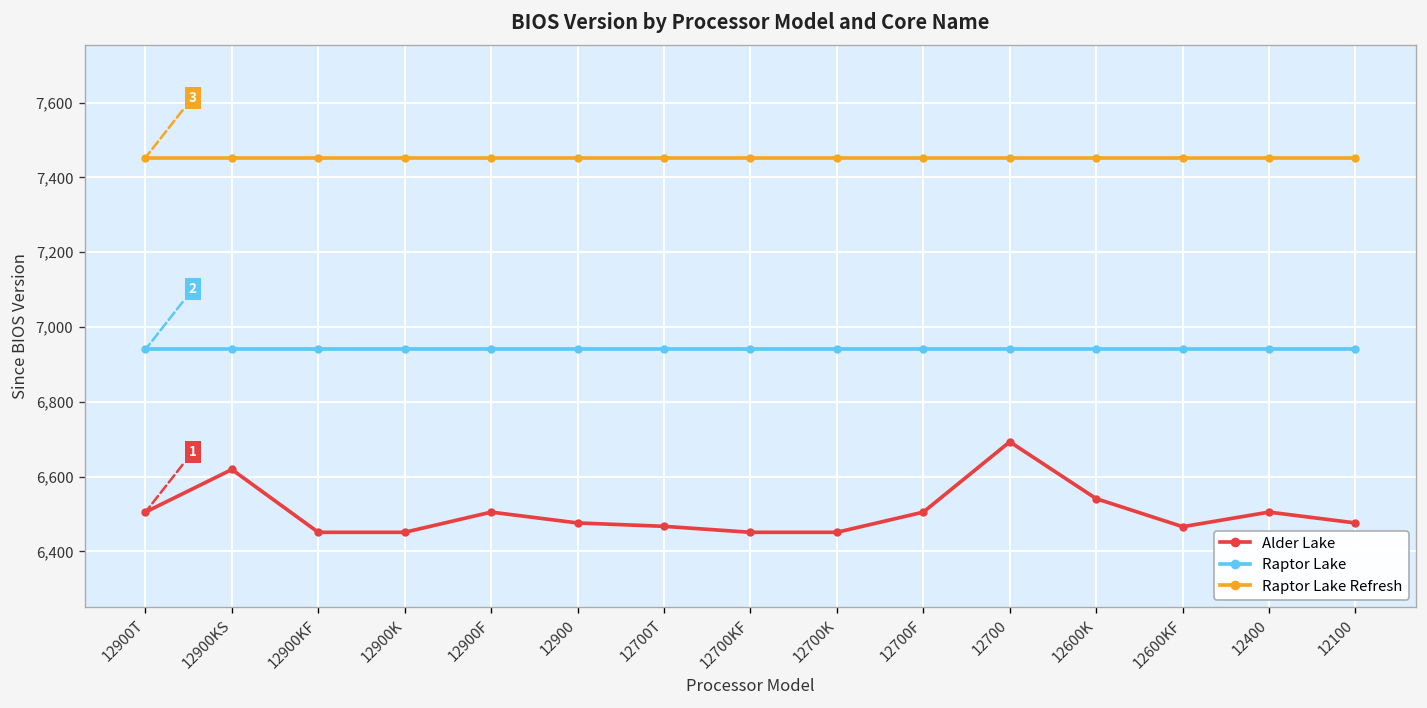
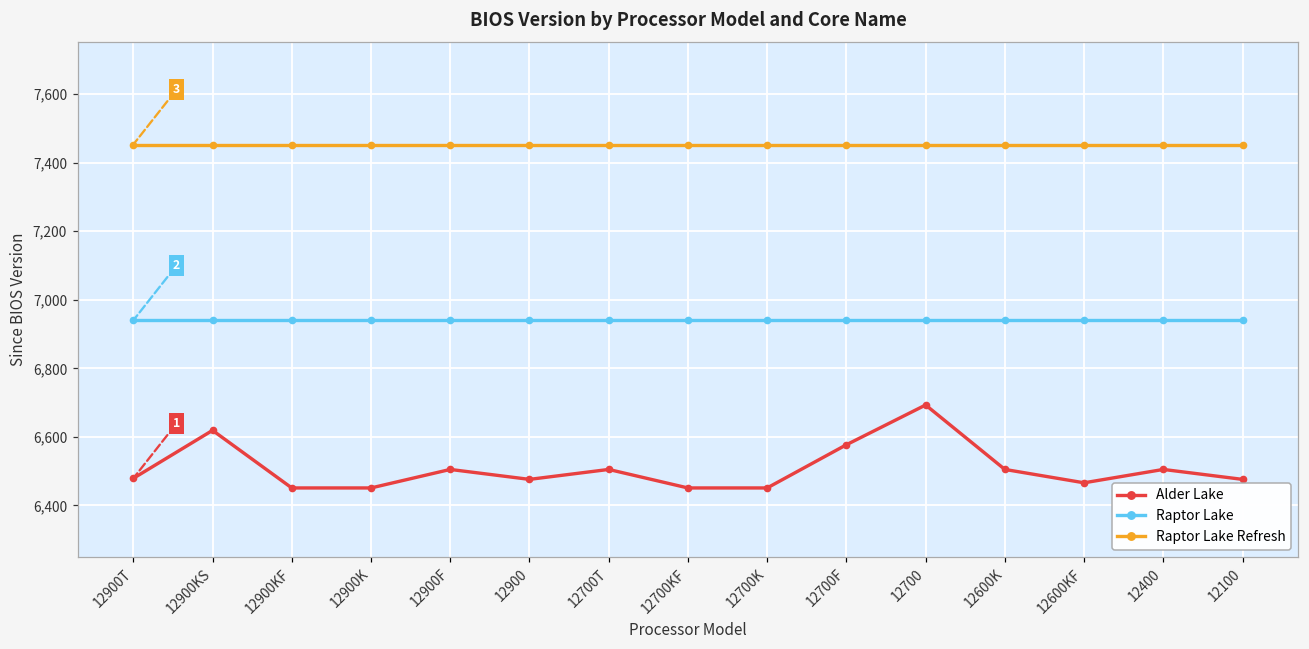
Alder Lake, 12900T: 6,510 -> 6,480
Alder Lake, 12700T: 6,470 -> 6,510
Alder Lake, 12700F: 6,510 -> 6,580
Alder Lake, 12600K: 6,540 -> 6,510
